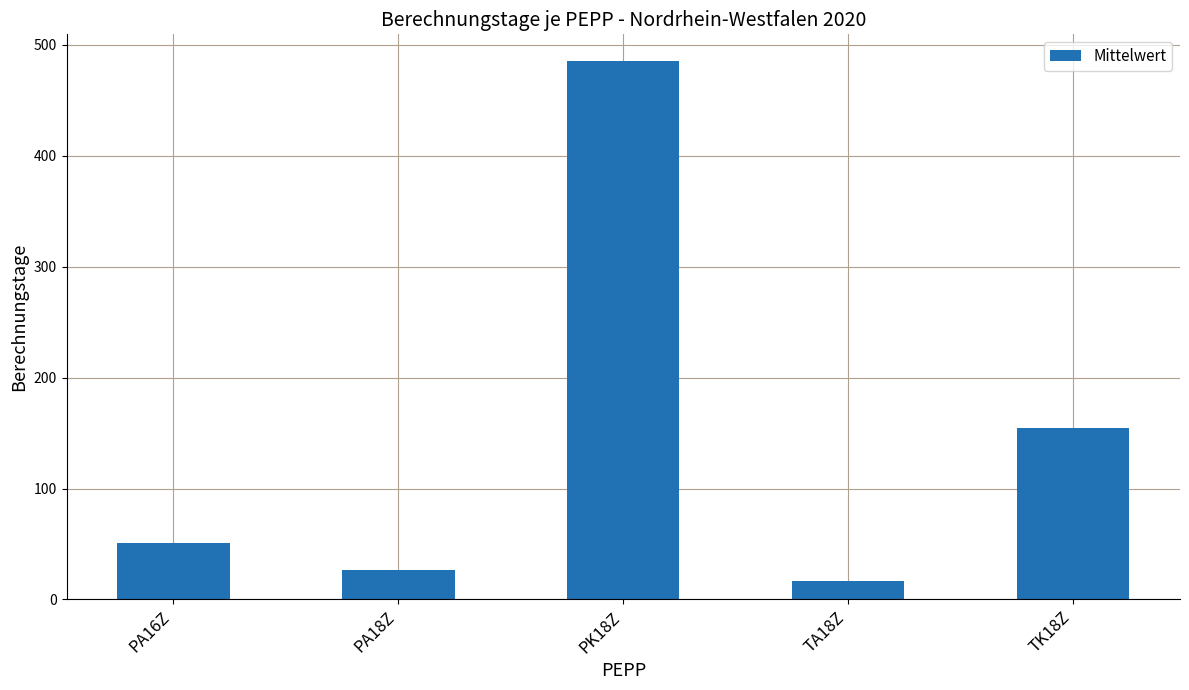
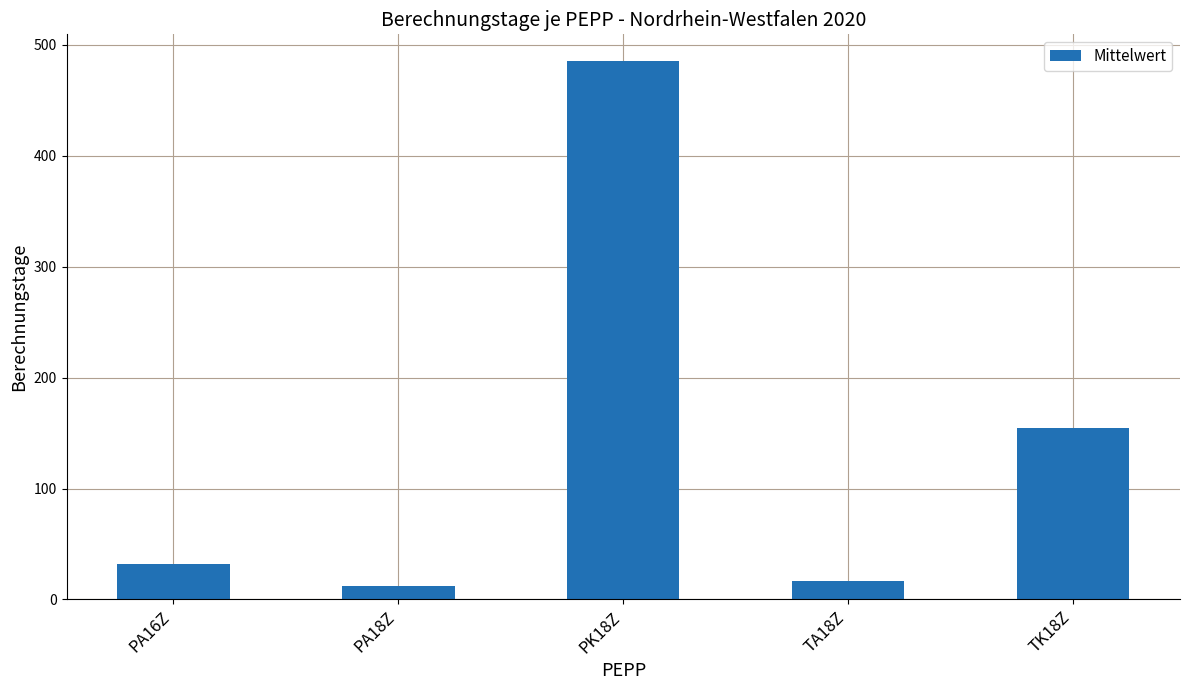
PA16Z: 51 -> 32
PA18Z: 27 -> 12
